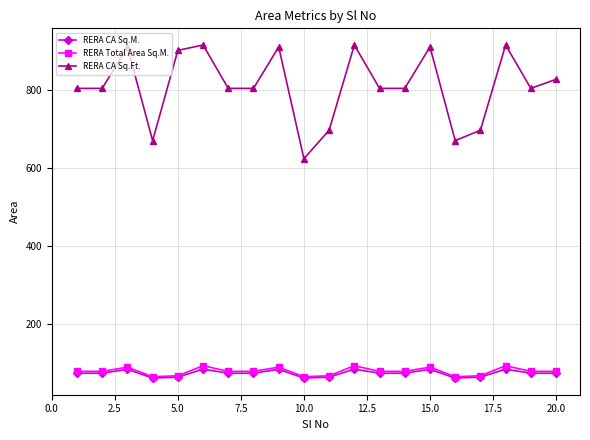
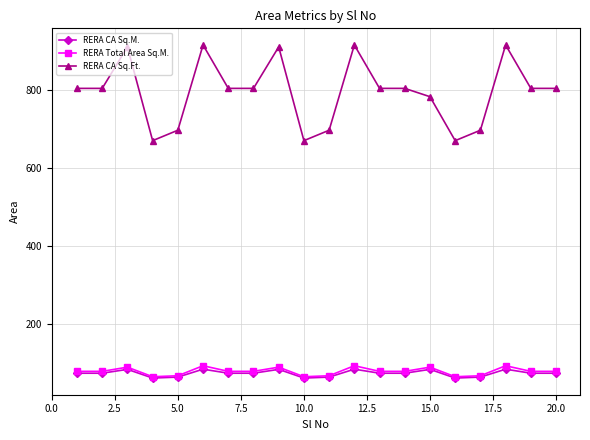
RERA CA Sq.Ft., 5.0: 900 -> 700
RERA CA Sq.Ft., 10.0: 620 -> 670
RERA CA Sq.Ft., 15.0: 910 -> 780
RERA CA Sq.Ft., 20.0: 830 -> 800
